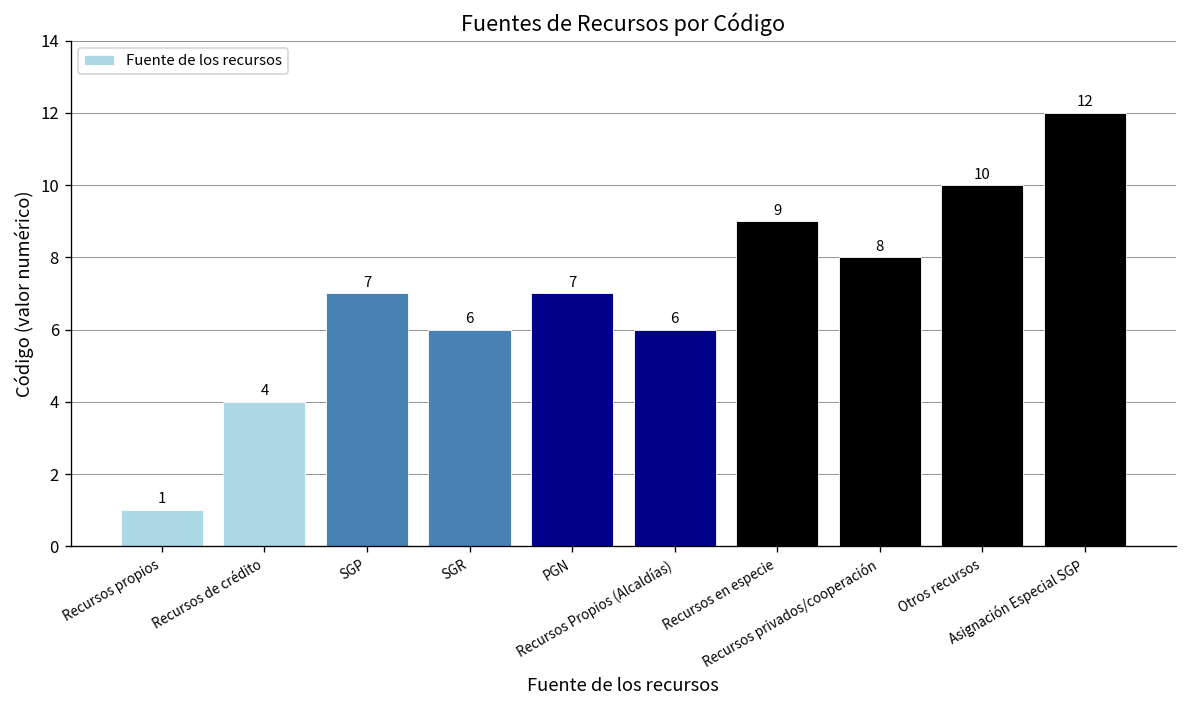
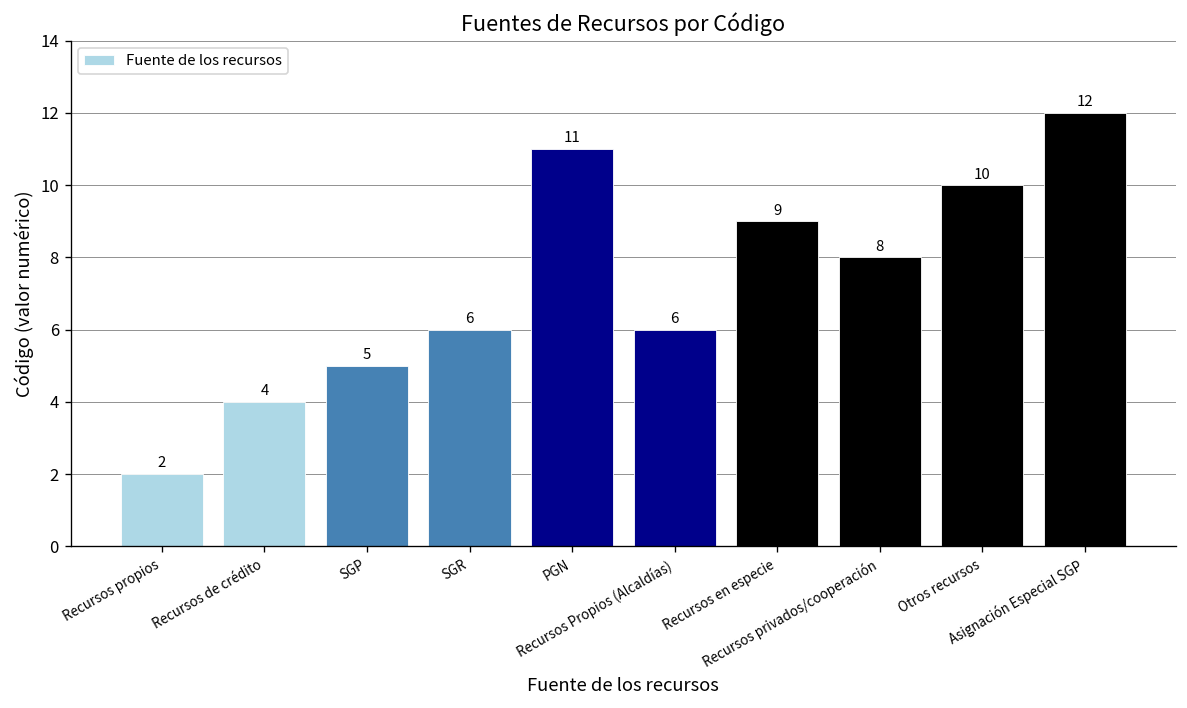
Recursos propios: 1 -> 2
SGP: 7 -> 5
PGN: 7 -> 11
